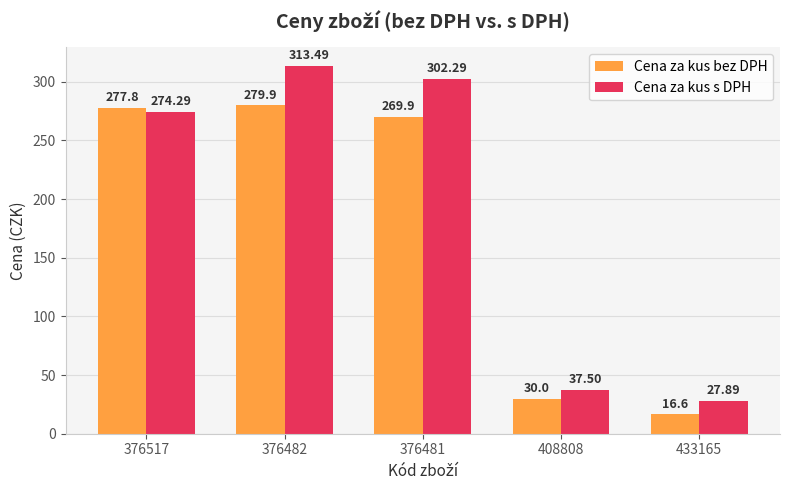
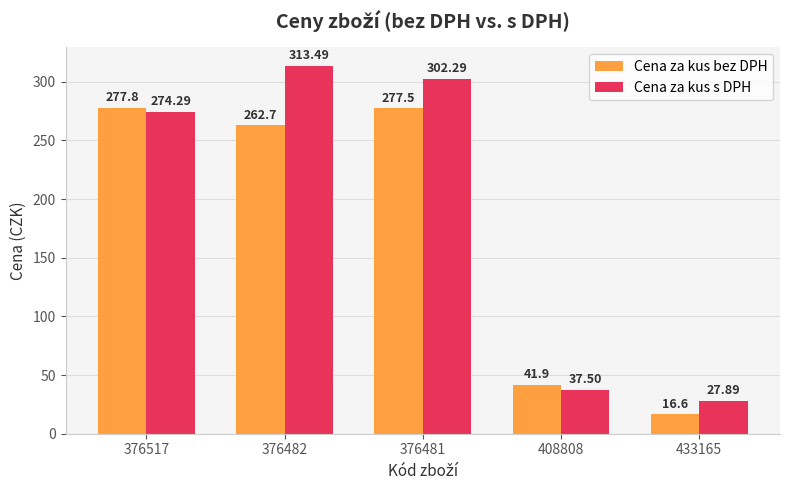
Cena za kus bez DPH, 376482: 279.9 -> 262.7
Cena za kus bez DPH, 376481: 269.9 -> 277.5
Cena za kus bez DPH, 408808: 30.0 -> 41.9
